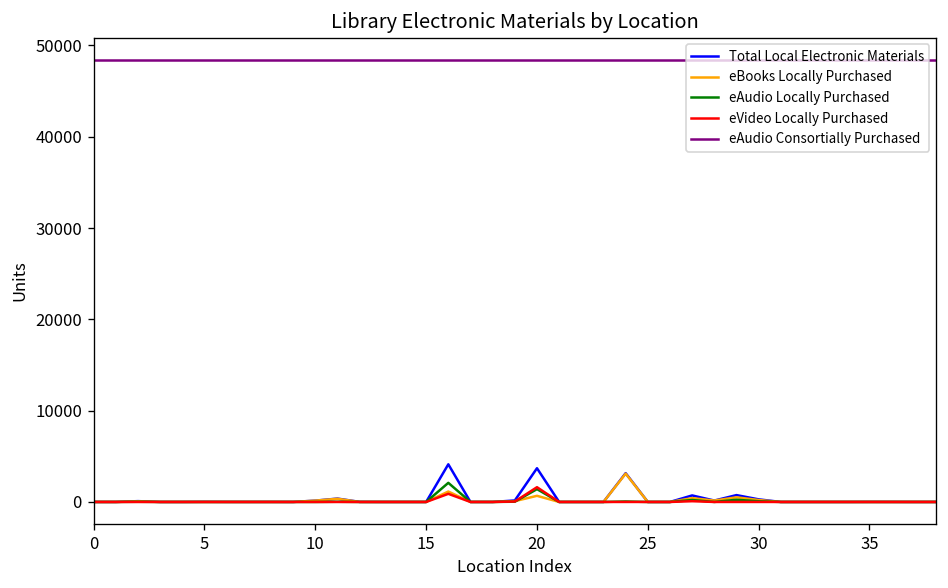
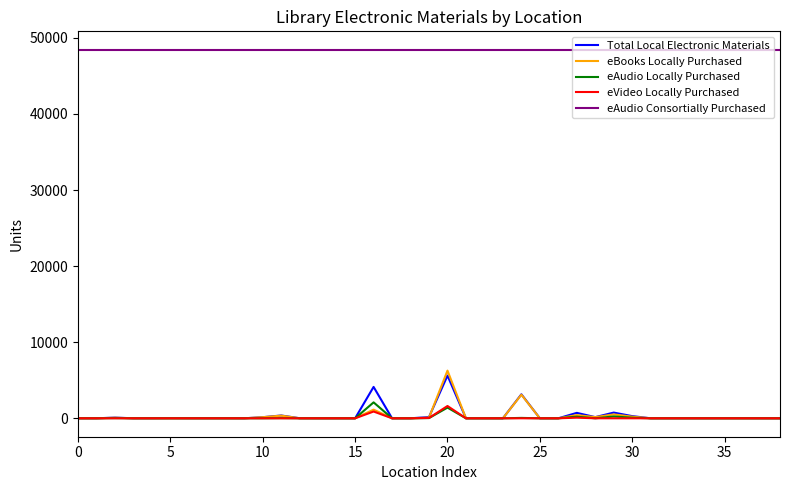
Total Local Electronic Materials, 20: 4000 -> 6000
eBooks Locally Purchased, 20: 1000 -> 6000
